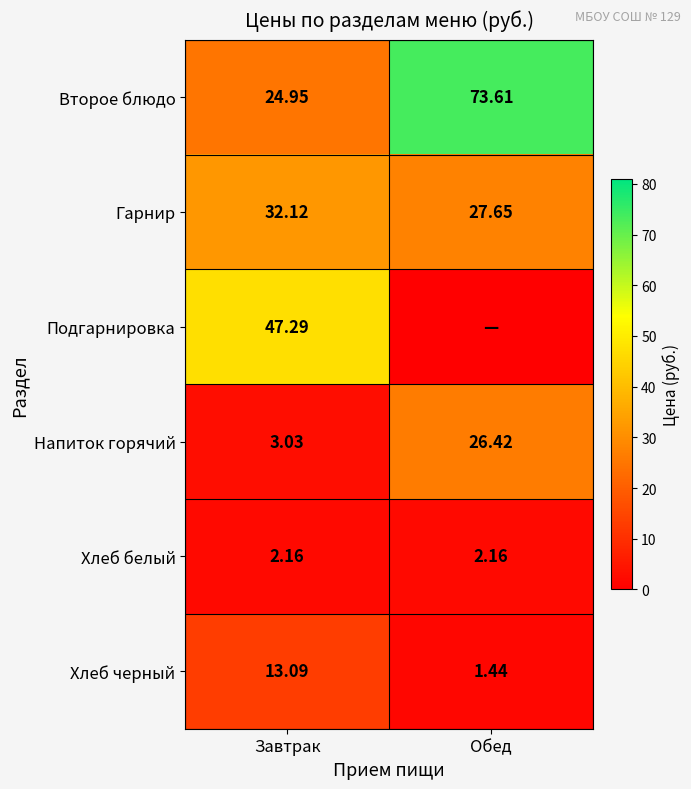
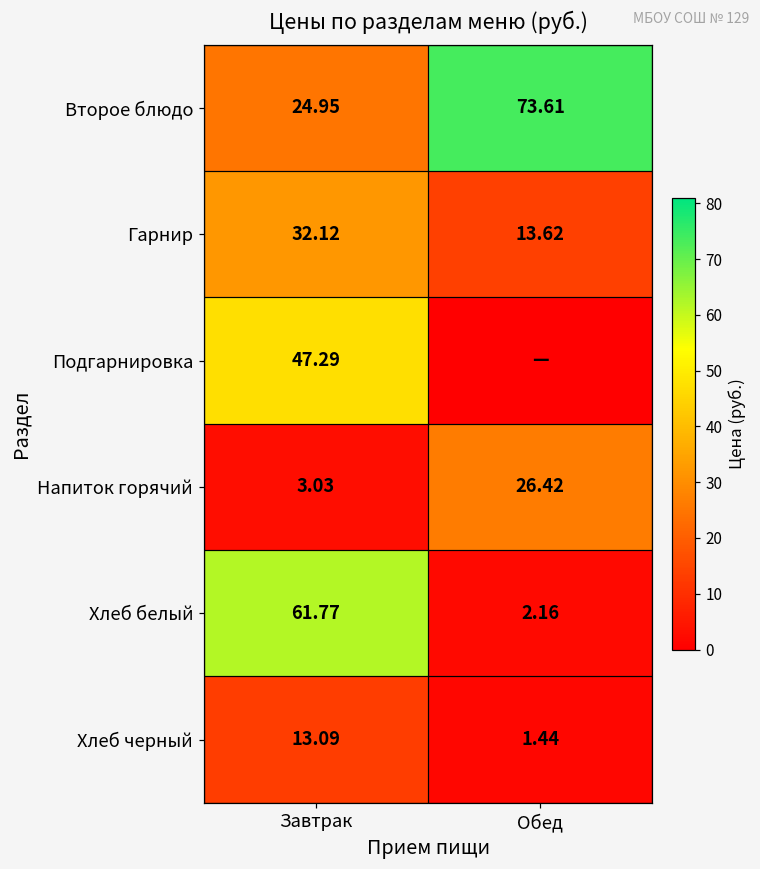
Гарнир, Обед: 27.65 -> 13.62
Хлеб белый, Завтрак: 2.16 -> 61.77
